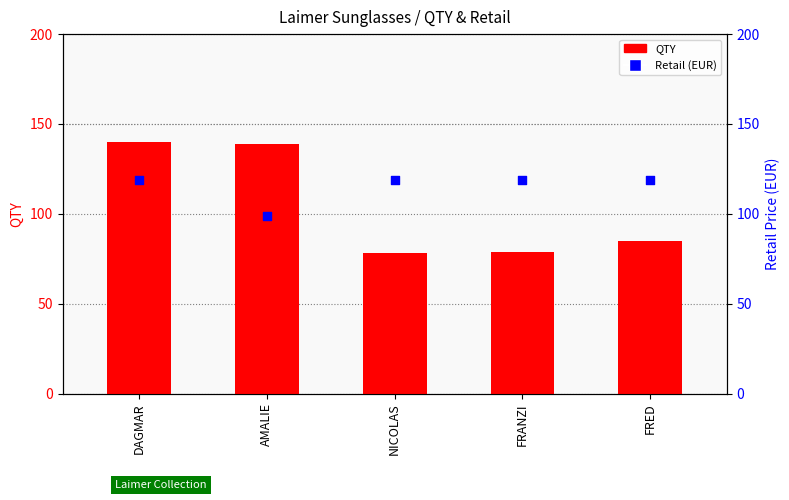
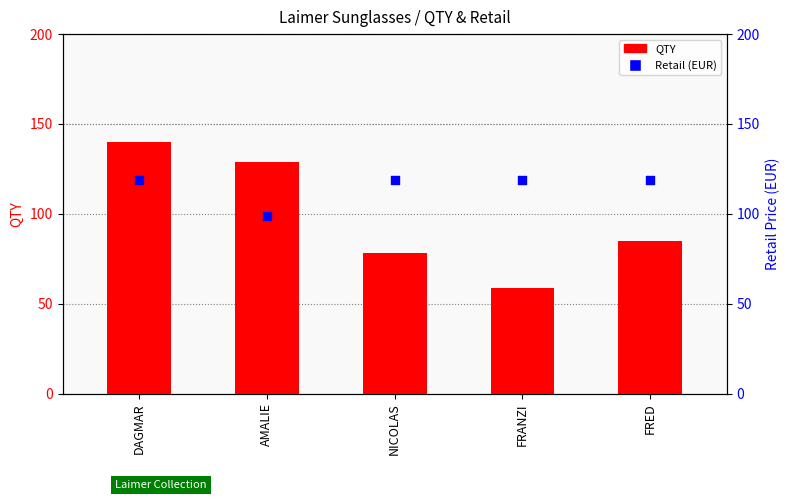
QTY, AMALIE: 139 -> 129
QTY, FRANZI: 79 -> 59
